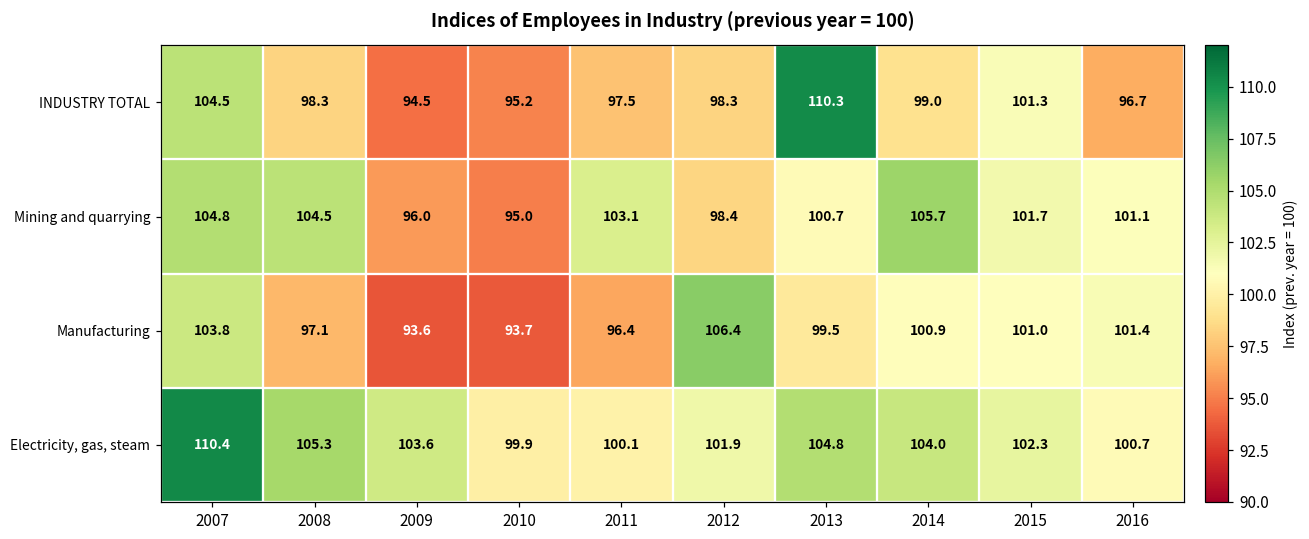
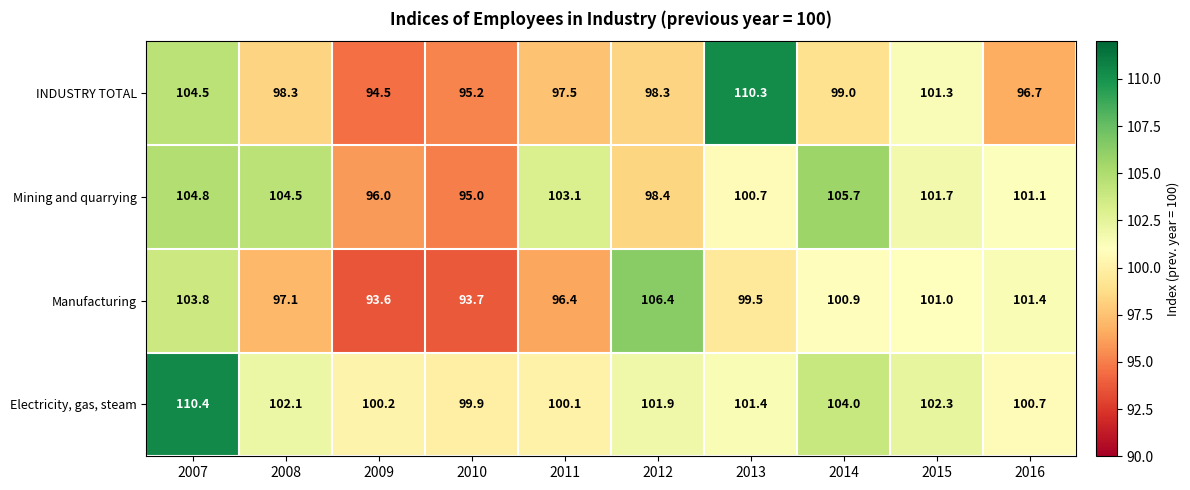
Electricity, gas, steam, 2008: 105.3 -> 102.1
Electricity, gas, steam, 2009: 103.6 -> 100.2
Electricity, gas, steam, 2013: 104.8 -> 101.4
